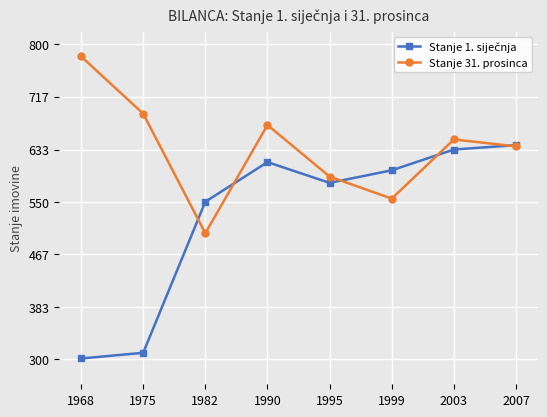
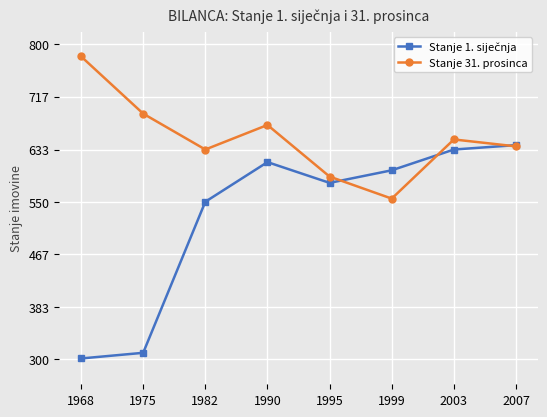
Stanje 31. prosinca, 1982: 500 -> 630
